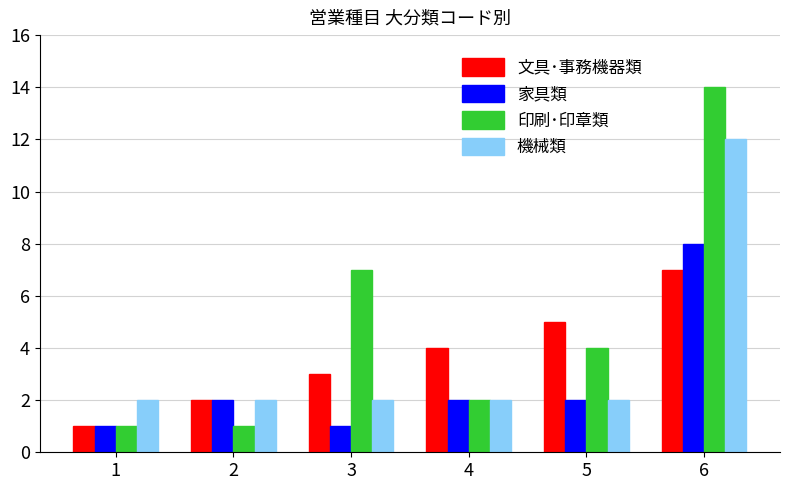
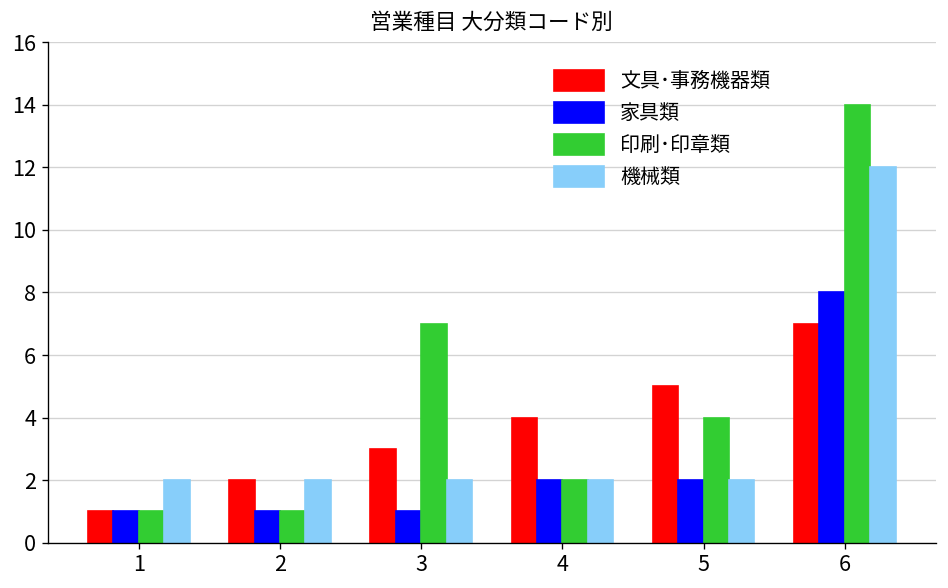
家具類, 2: 2 -> 1
